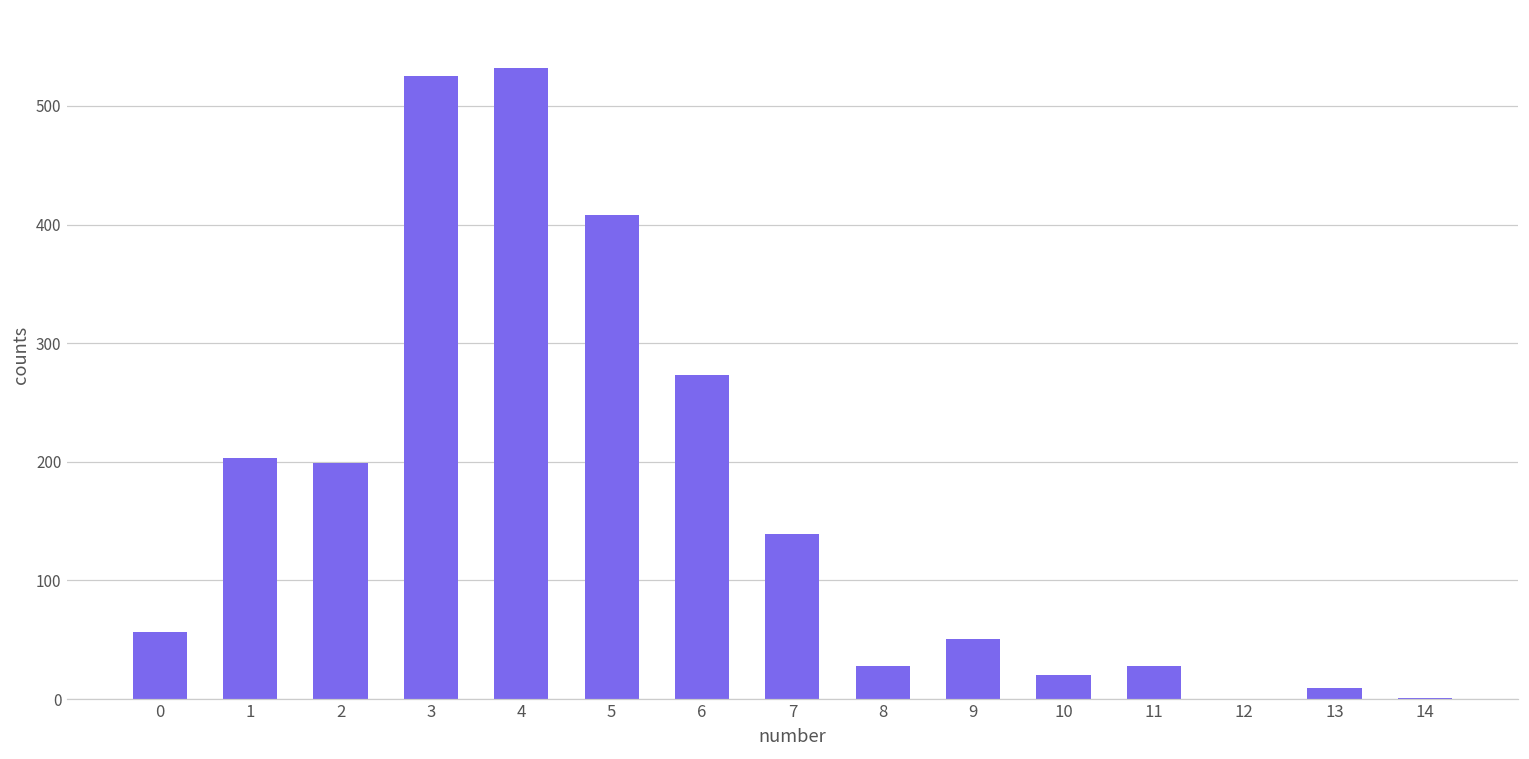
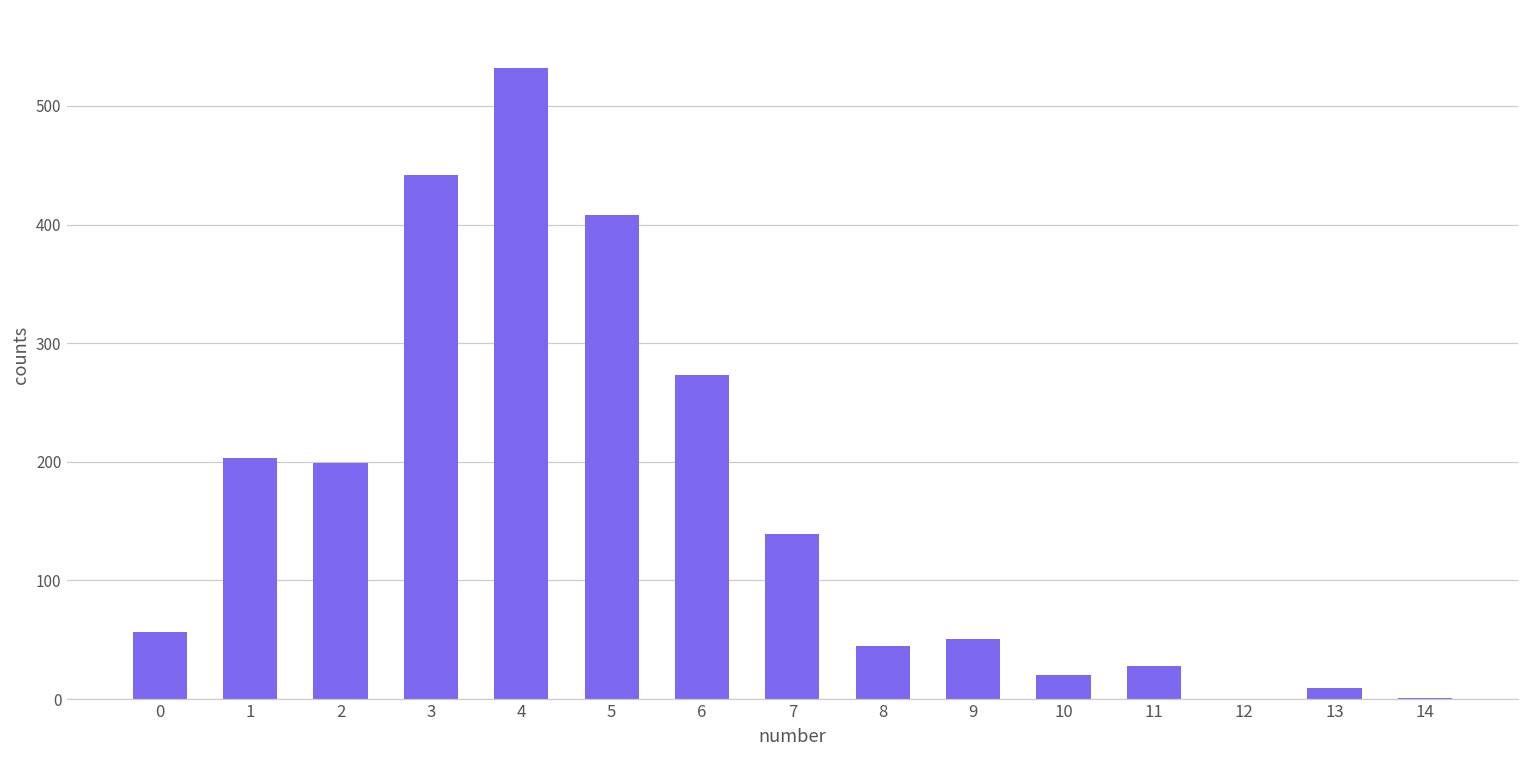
3: 525 -> 442
8: 28 -> 45
